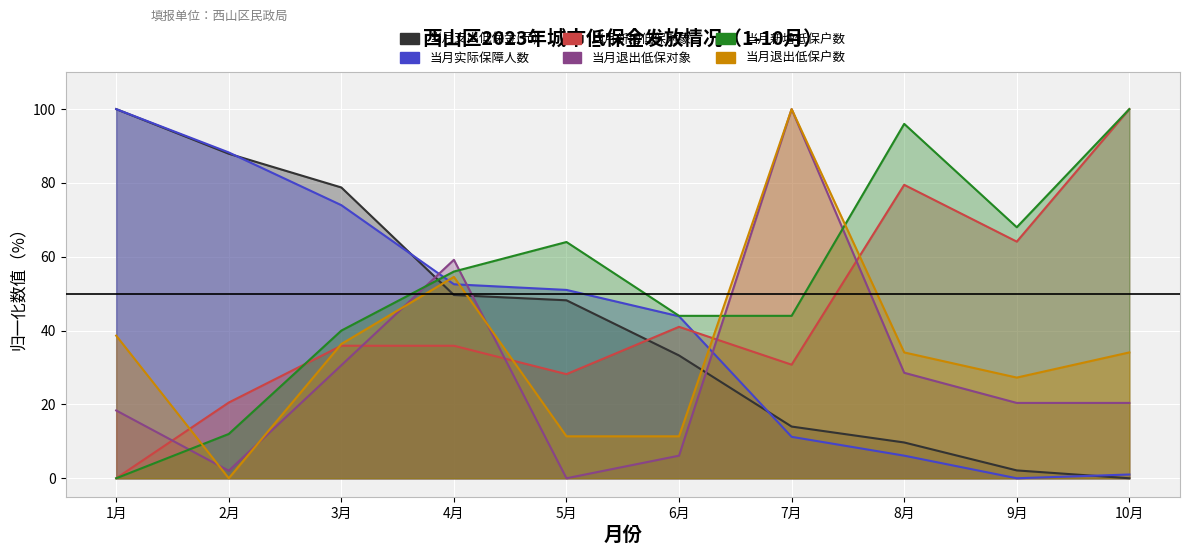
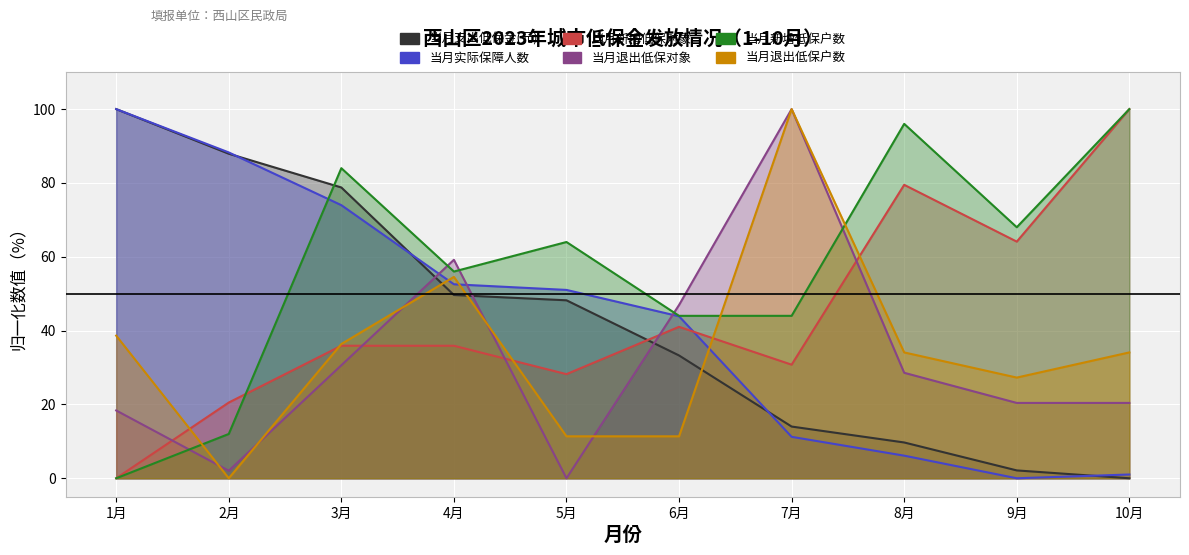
当月新增低保户数, 3月: 40 -> 84
当月退出低保对象, 6月: 6 -> 47
